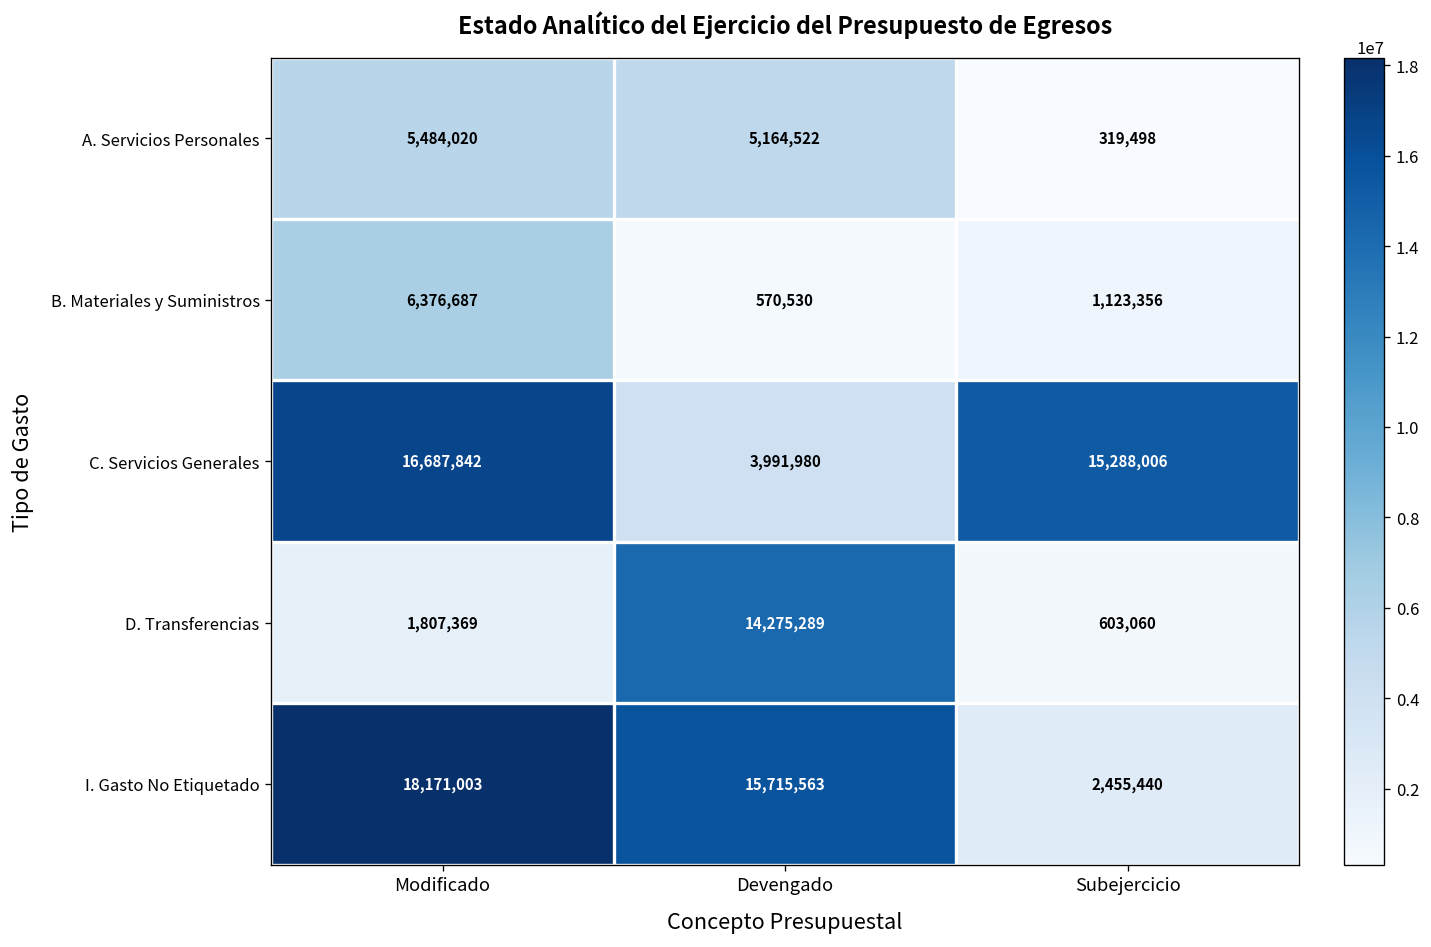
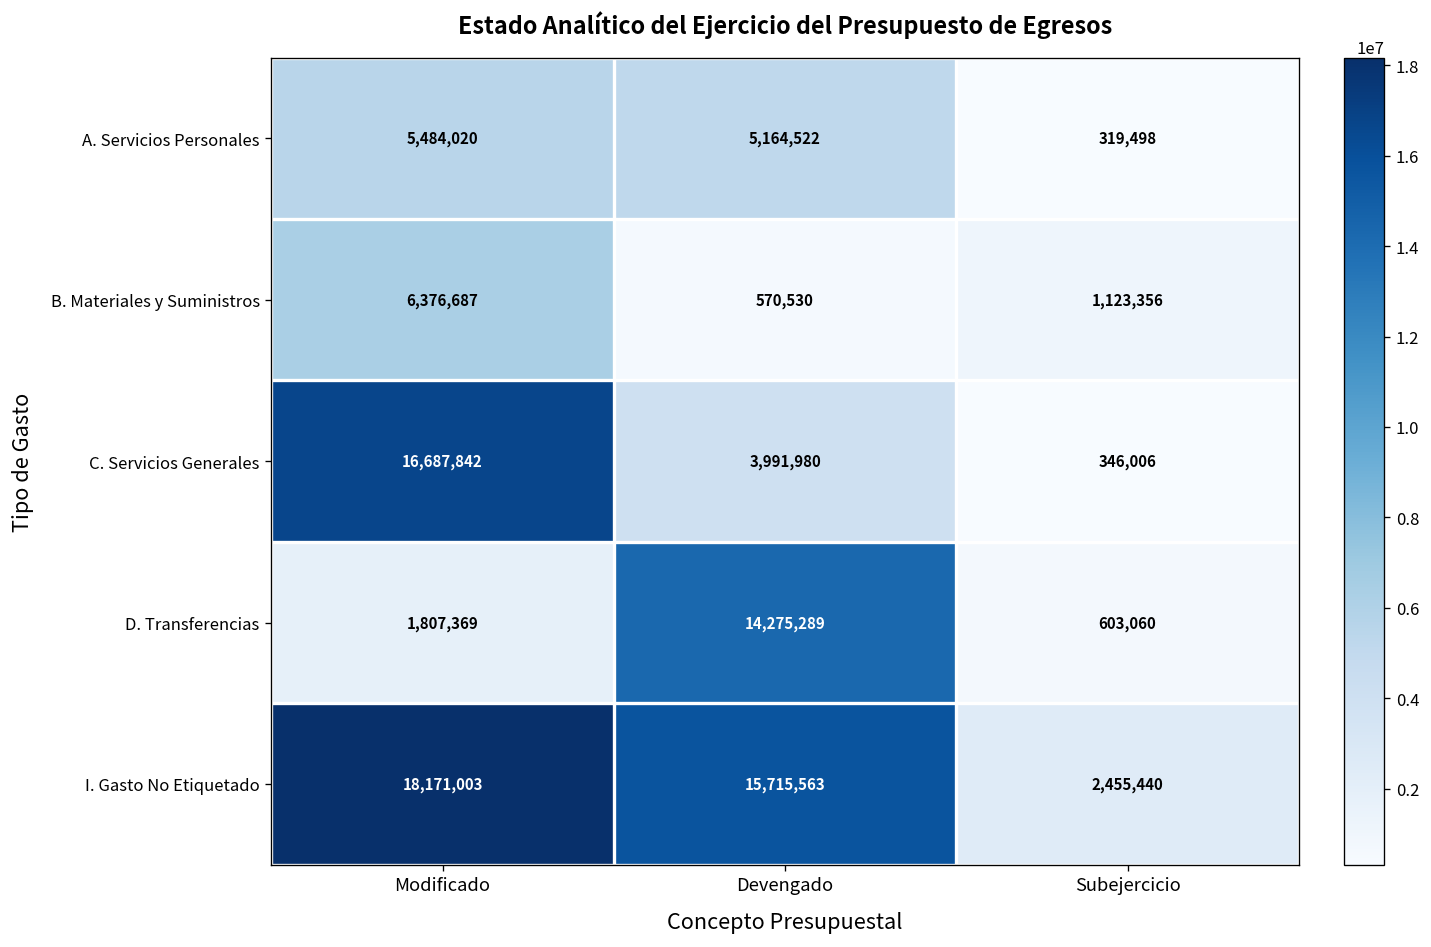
C. Servicios Generales, Subejercicio: 15,288,006 -> 346,006
